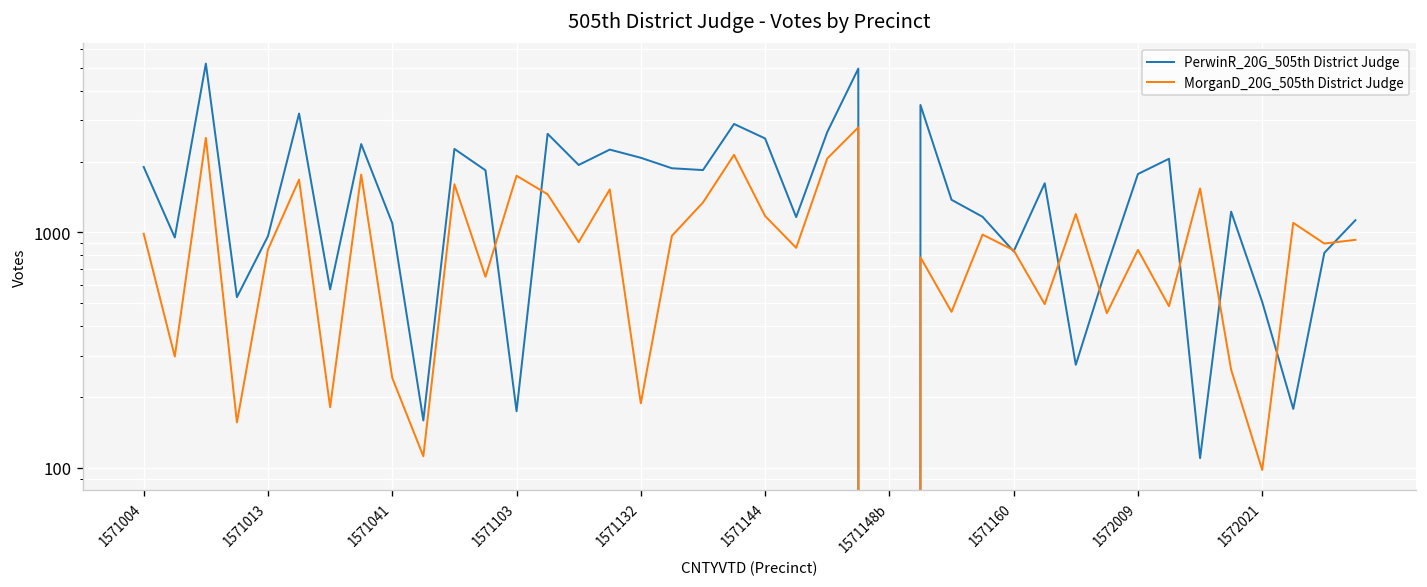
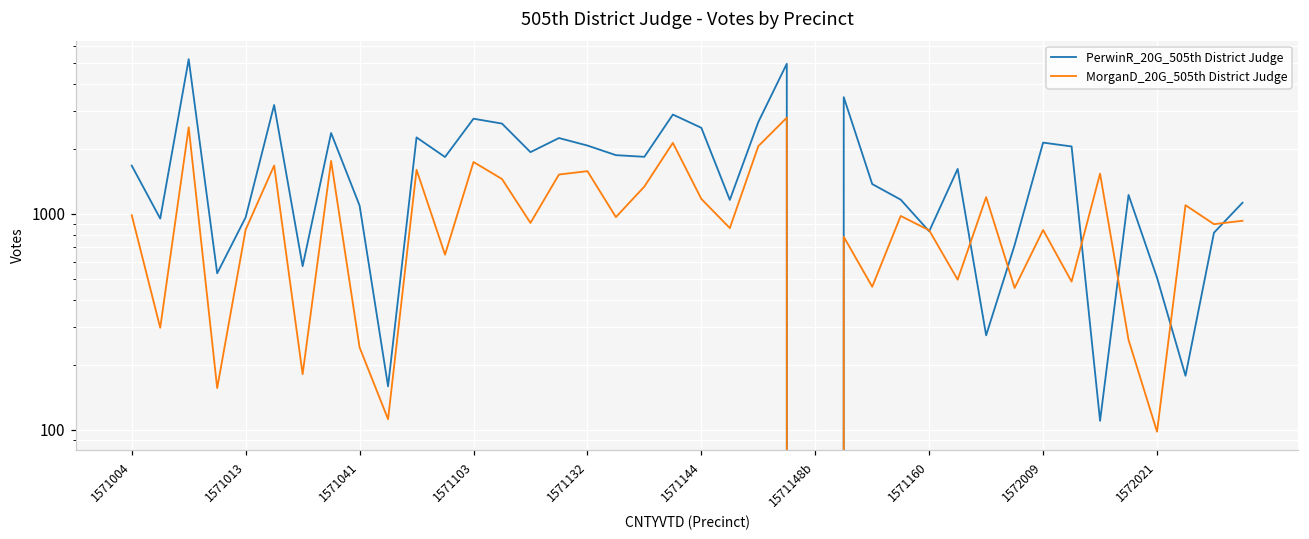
PerwinR_20G_505th District Judge, 1571004: 1900 -> 1700
PerwinR_20G_505th District Judge, 1571103: 170 -> 2800
MorganD_20G_505th District Judge, 1571132: 190 -> 1600
PerwinR_20G_505th District Judge, 1572009: 1800 -> 2100
